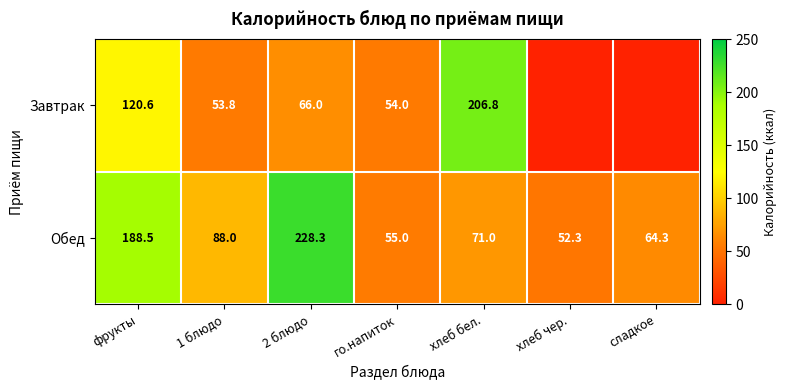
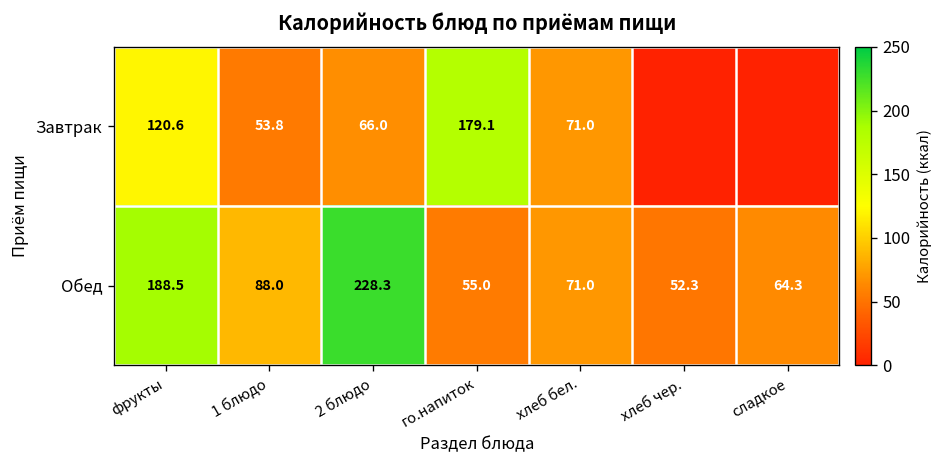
Завтрак, го.напиток: 54.0 -> 179.1
Завтрак, хлеб бел.: 206.8 -> 71.0
